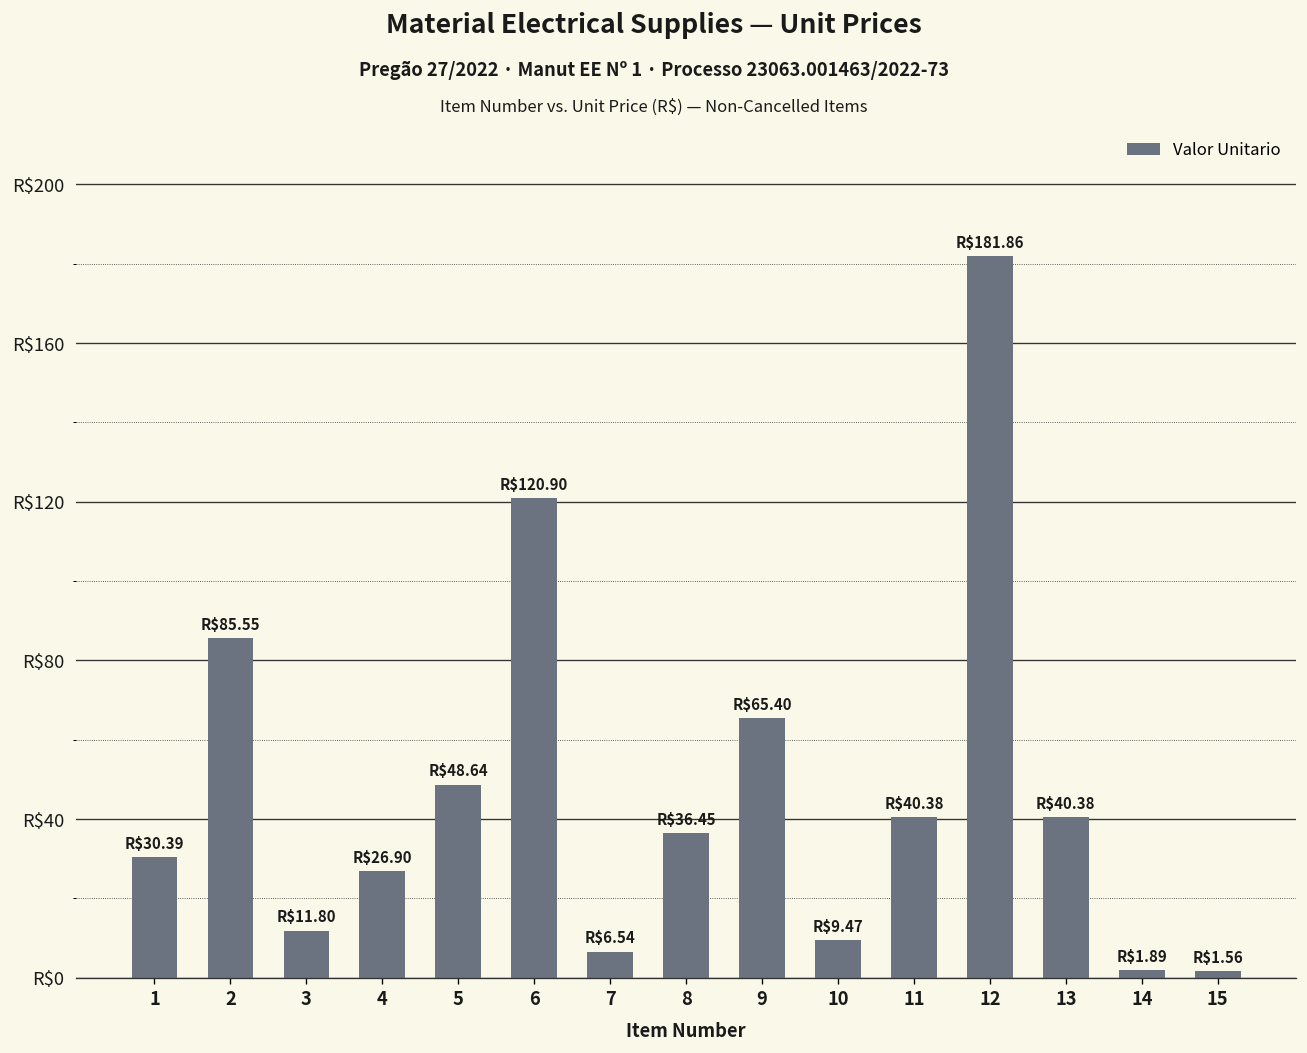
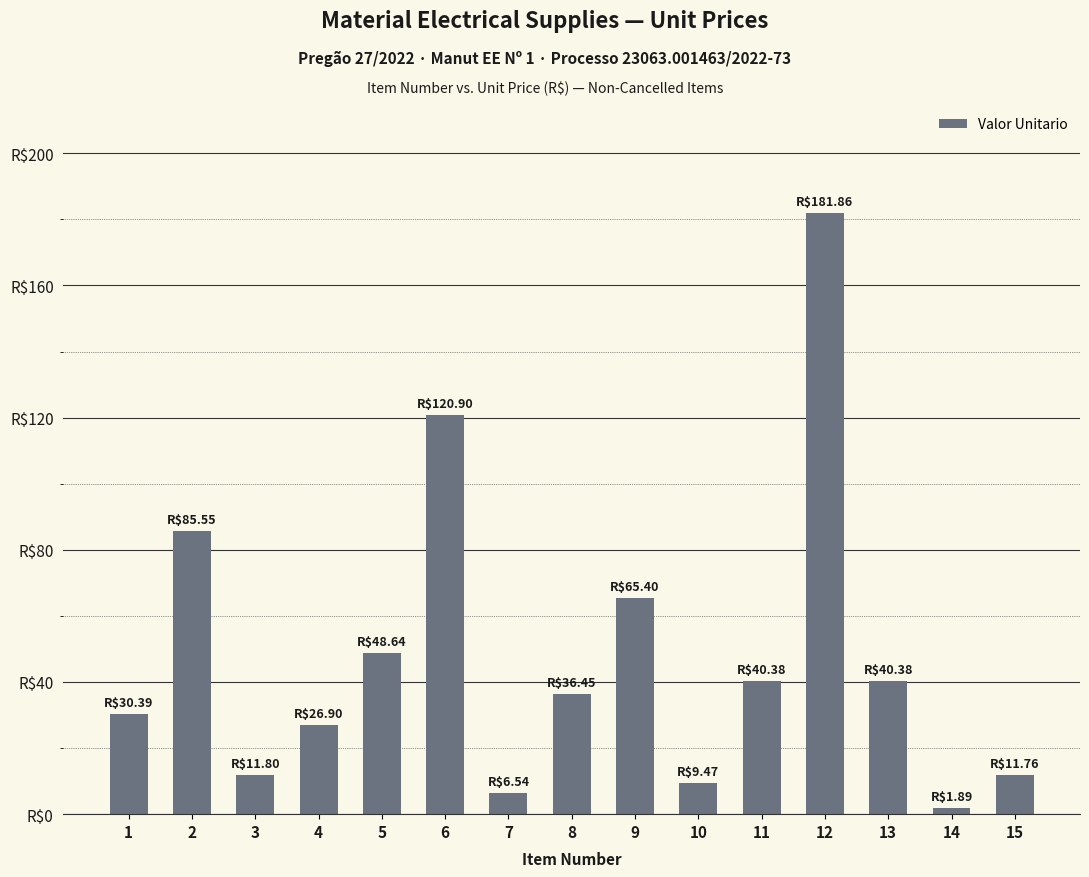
15: $1.56 -> $11.76
